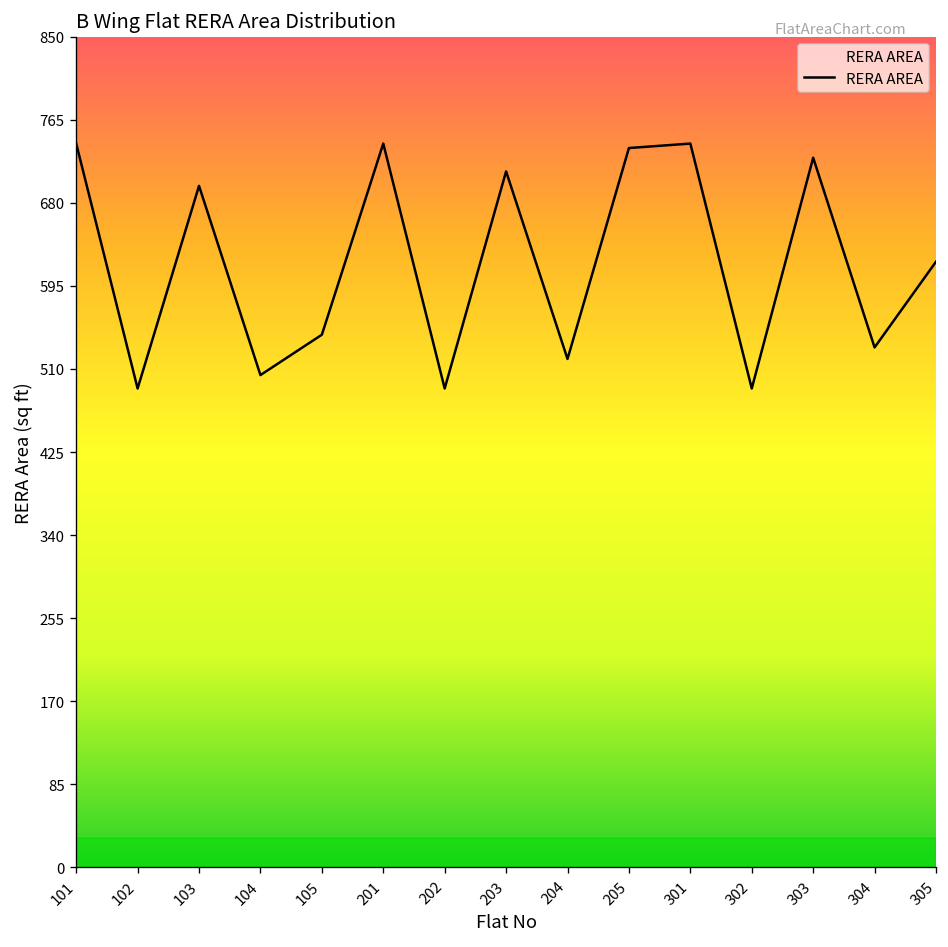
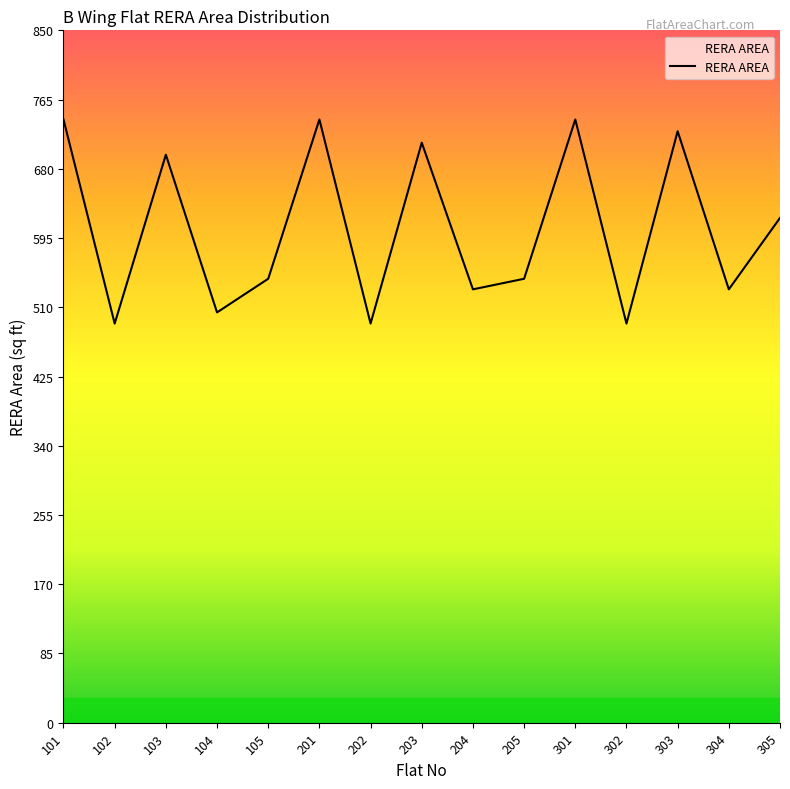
204: 520 -> 530
205: 740 -> 550
